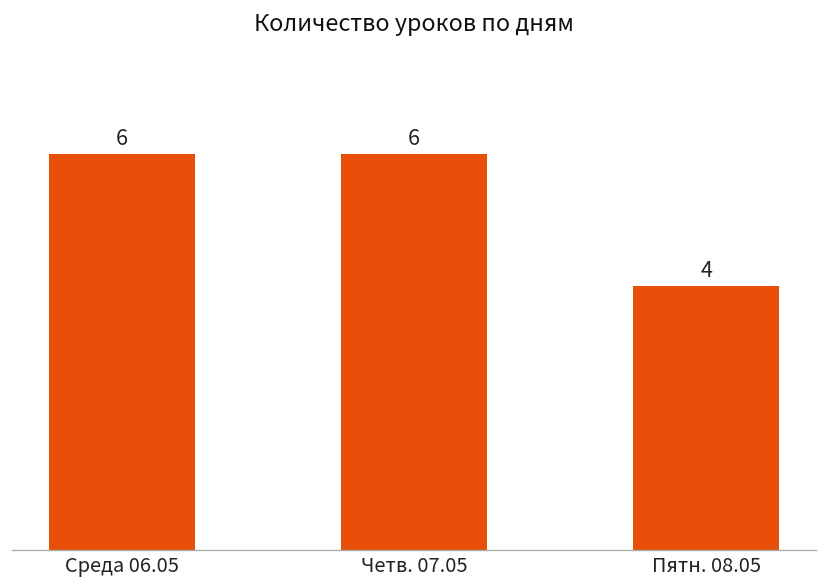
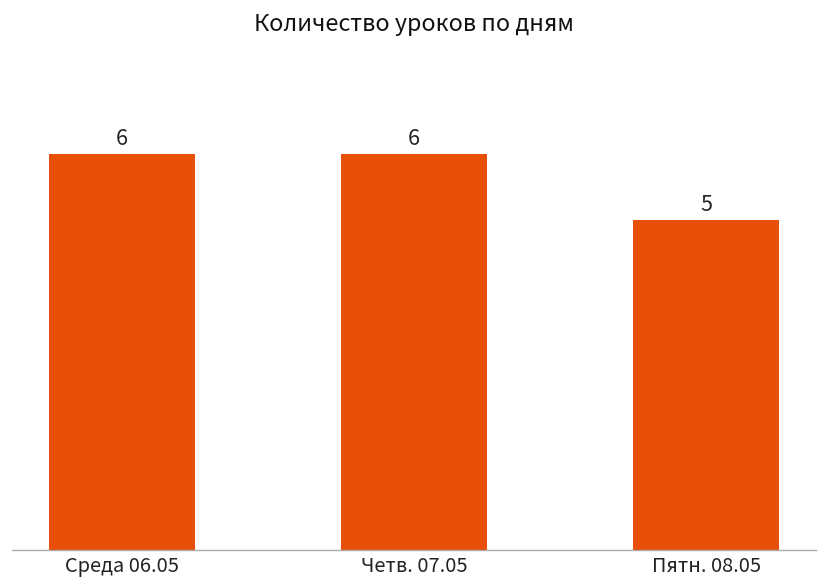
Пятн. 08.05: 4 -> 5
